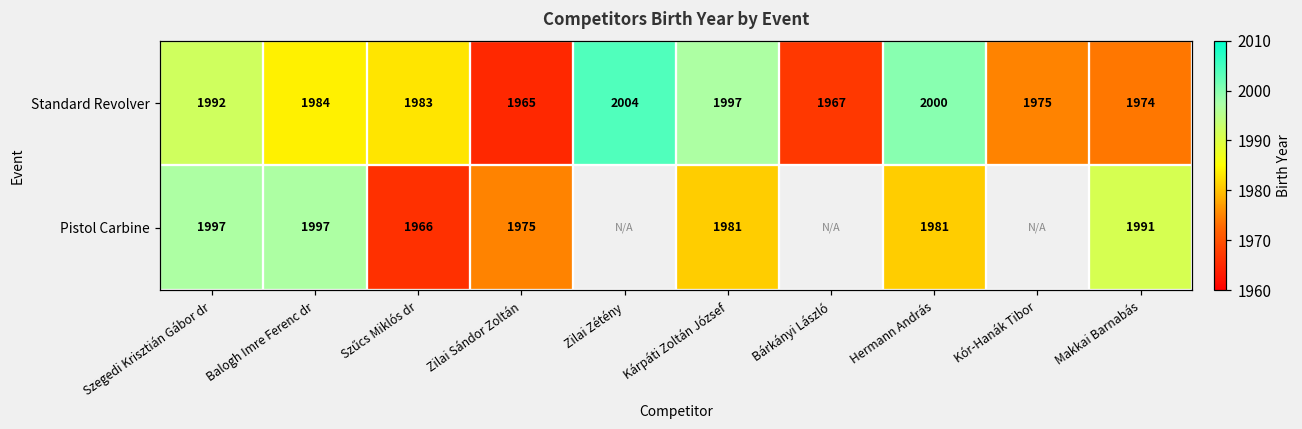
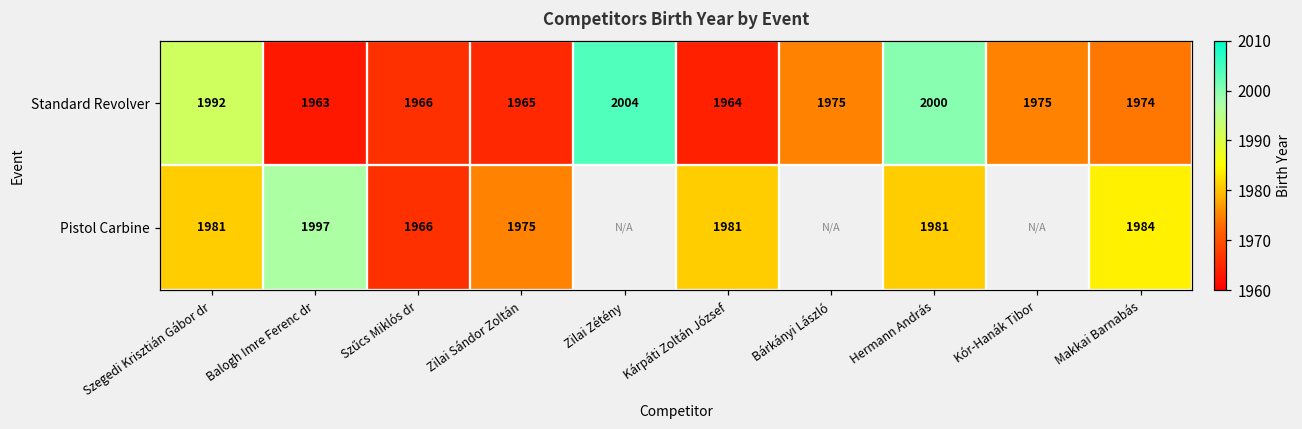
Standard Revolver, Balogh Imre Ferenc dr: 1984 -> 1963
Standard Revolver, Szűcs Miklós dr: 1983 -> 1966
Standard Revolver, Kárpáti Zoltán József: 1997 -> 1964
Standard Revolver, Bárkányi László: 1967 -> 1975
Pistol Carbine, Szegedi Krisztián Gábor dr: 1997 -> 1981
Pistol Carbine, Makkai Barnabás: 1991 -> 1984
